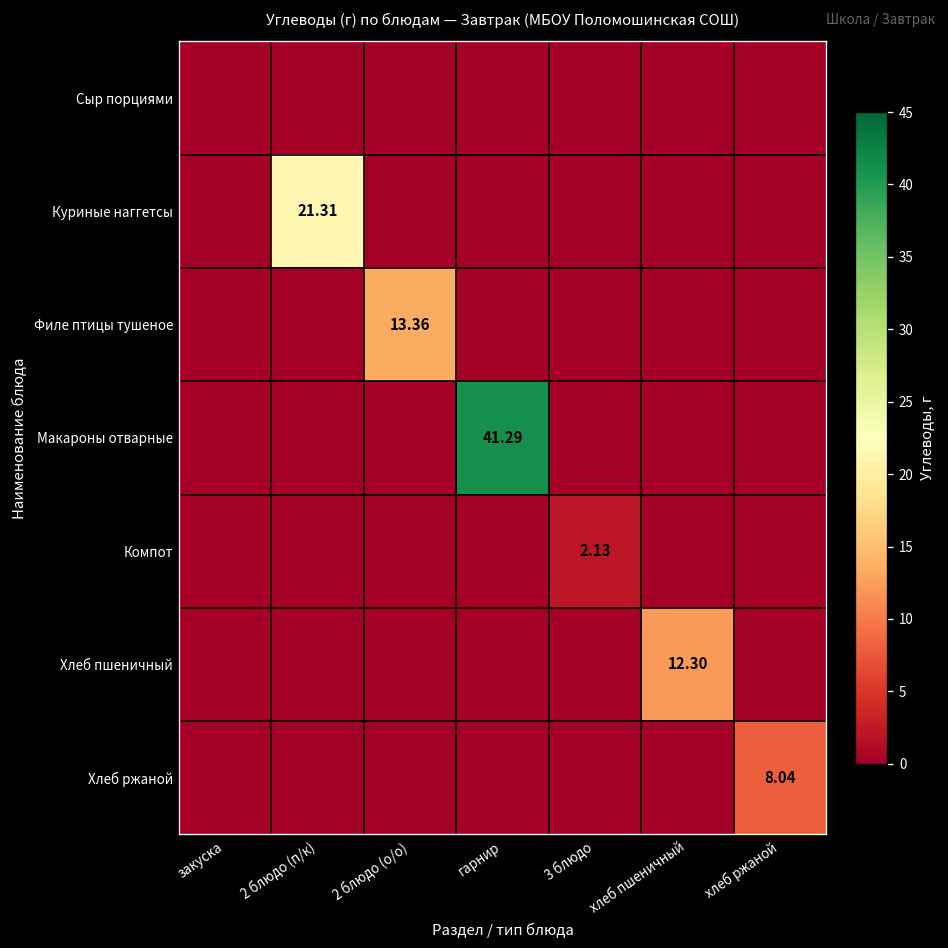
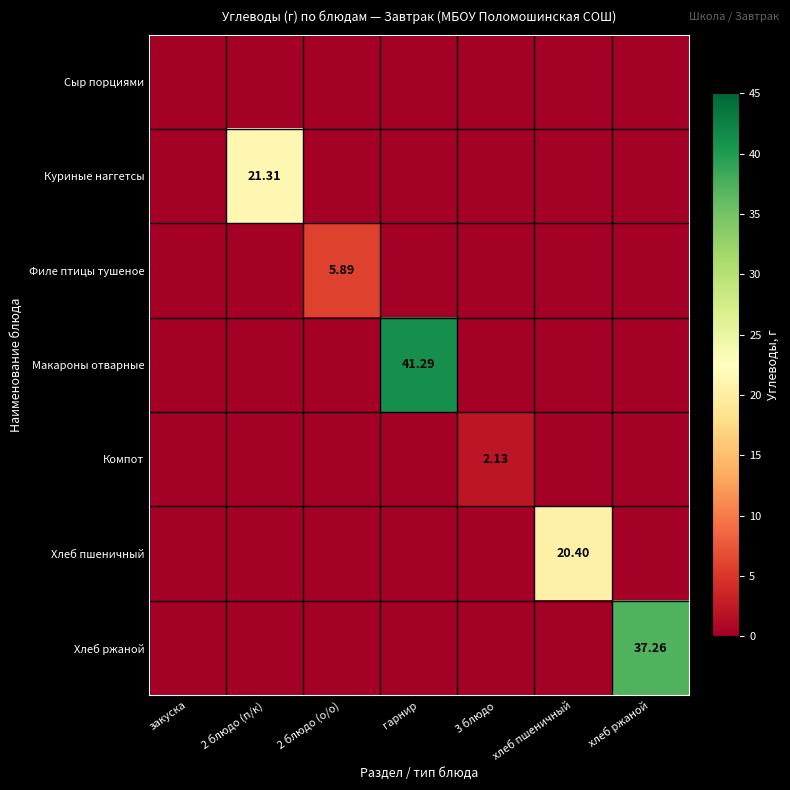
Филе птицы тушеное, 2 блюдо (о/о): 13.36 -> 5.89
Хлеб пшеничный, хлеб пшеничный: 12.30 -> 20.40
Хлеб ржаной, хлеб ржаной: 8.04 -> 37.26
